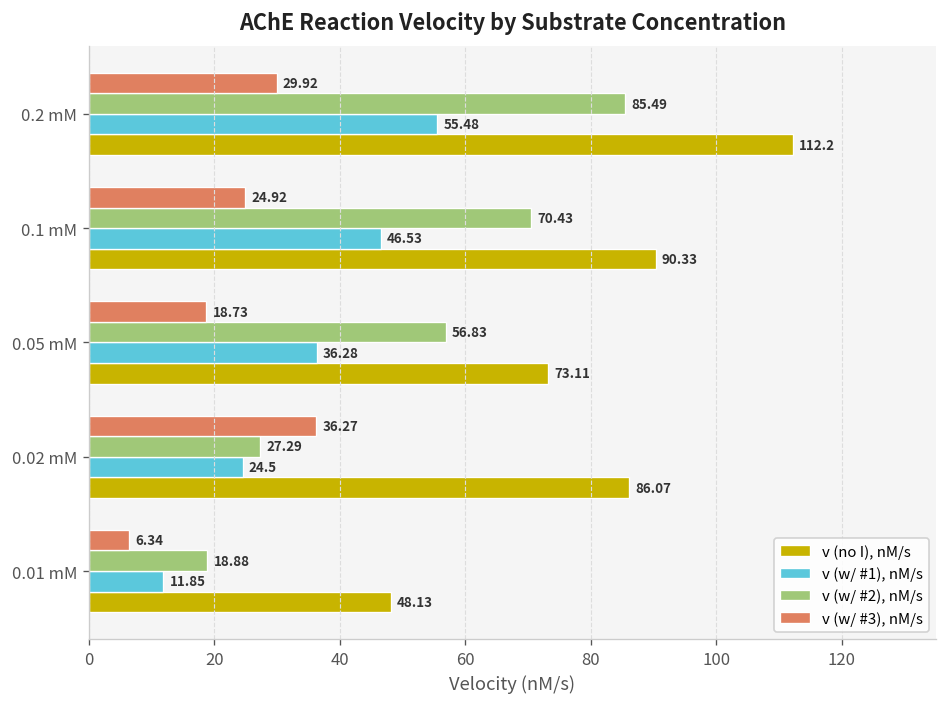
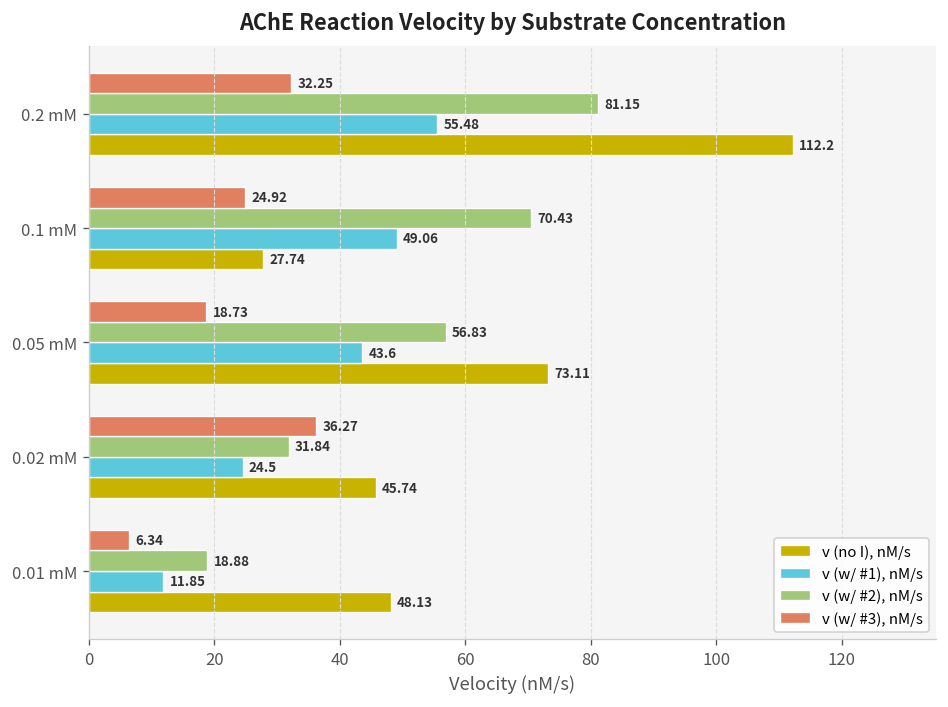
v (w/ #3), nM/s, 0.2 mM: 29.92 -> 32.25
v (w/ #2), nM/s, 0.2 mM: 85.49 -> 81.15
v (w/ #1), nM/s, 0.1 mM: 46.53 -> 49.06
v (no I), nM/s, 0.1 mM: 90.33 -> 27.74
v (w/ #1), nM/s, 0.05 mM: 36.28 -> 43.6
v (w/ #2), nM/s, 0.02 mM: 27.29 -> 31.84
v (no I), nM/s, 0.02 mM: 86.07 -> 45.74
